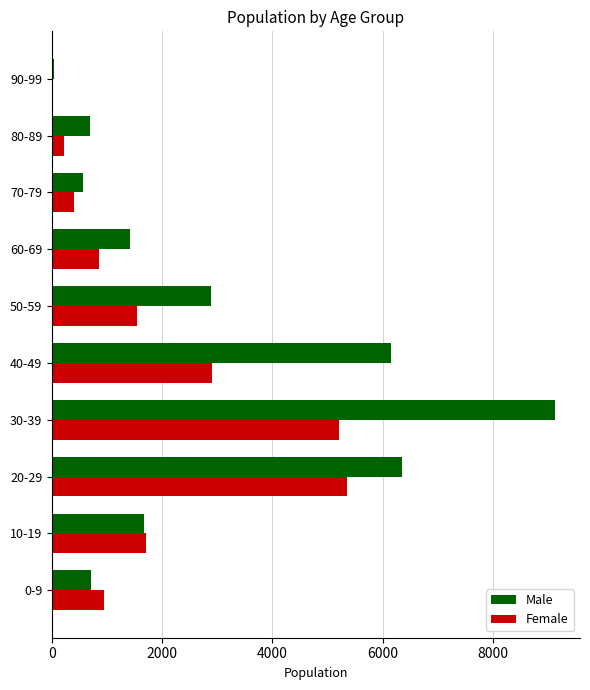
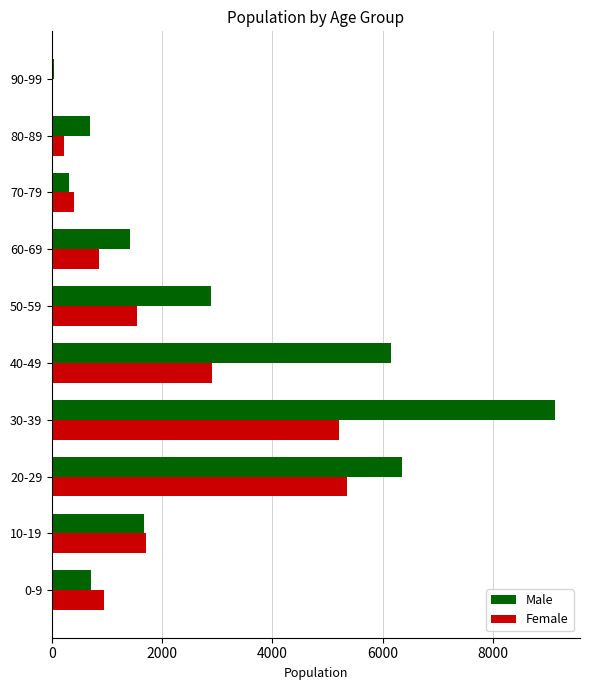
Male, 70-79: 600 -> 300
